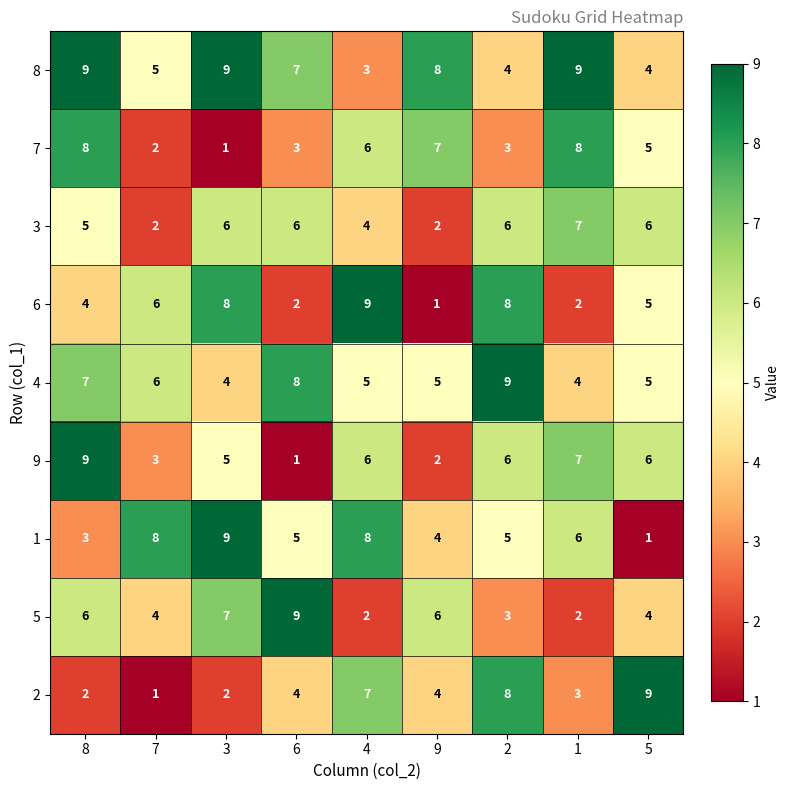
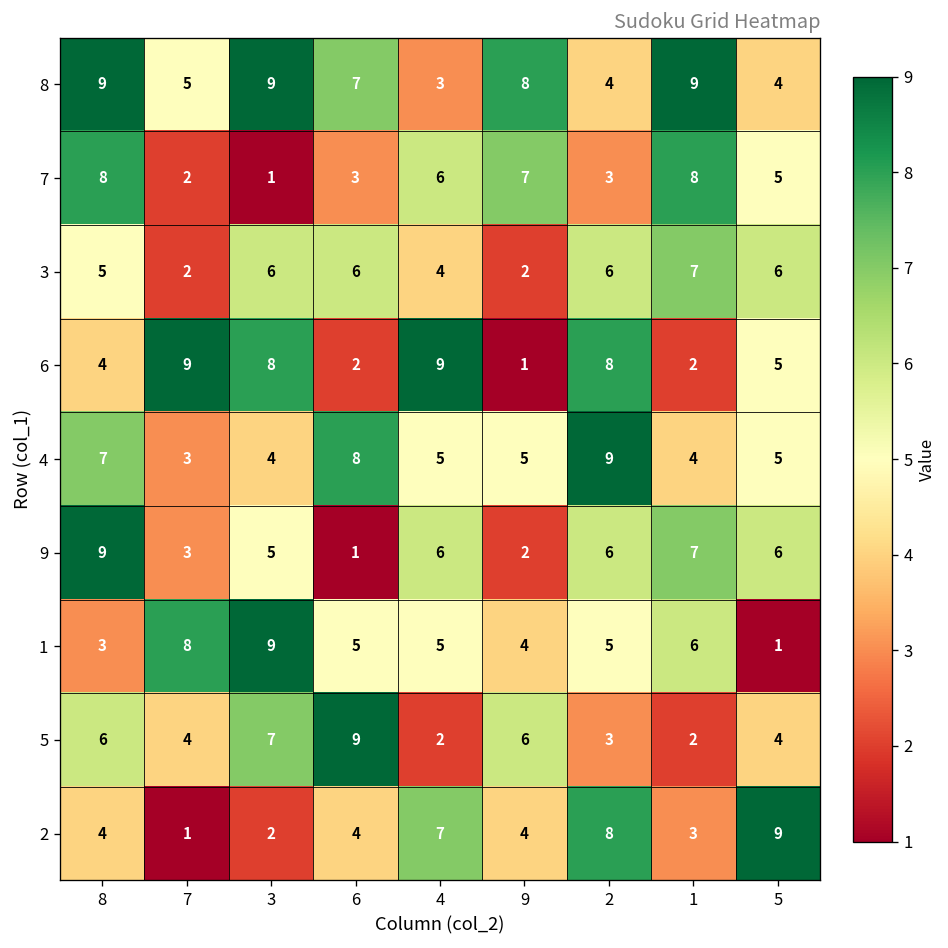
6, 7: 6 -> 9
4, 7: 6 -> 3
1, 4: 8 -> 5
2, 8: 2 -> 4
